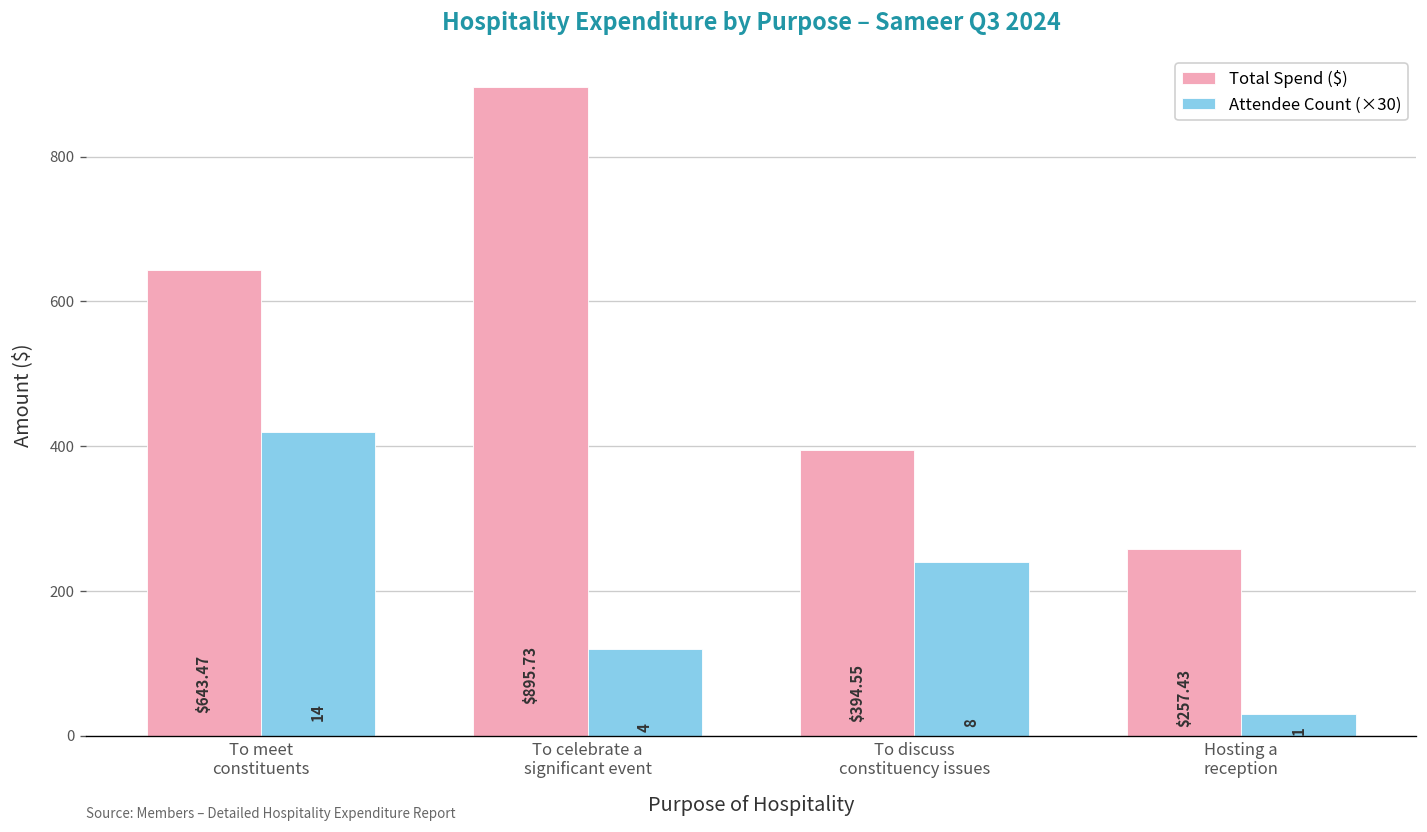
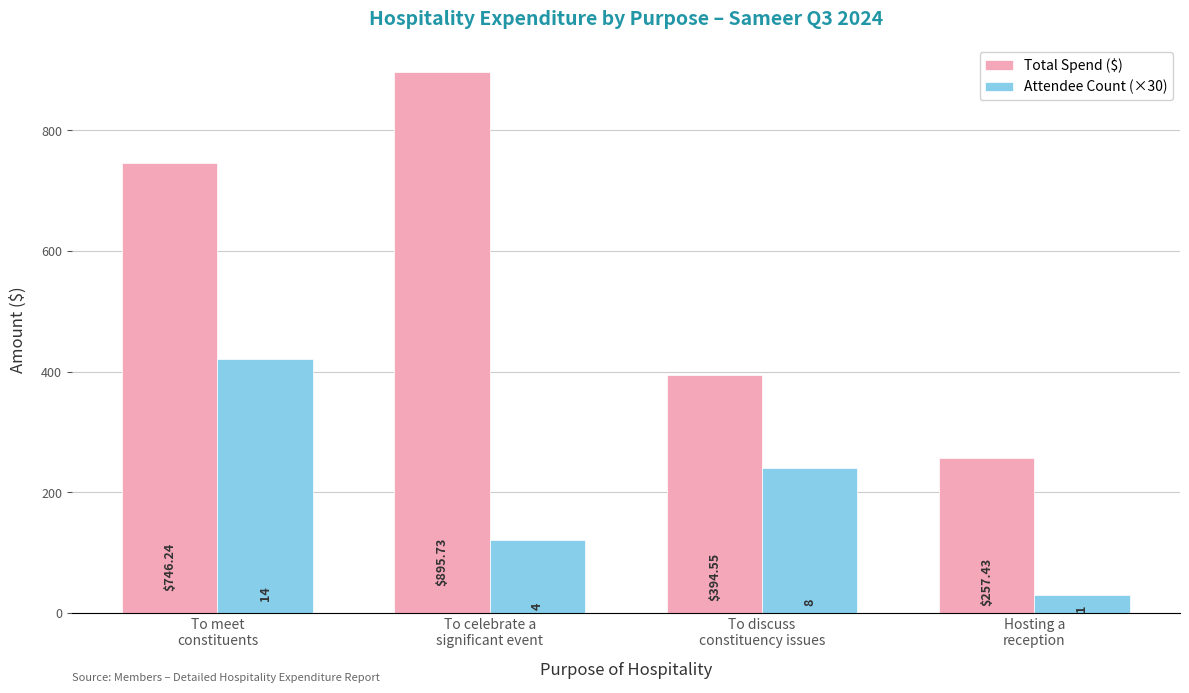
Total Spend ($), To meet constituents: $643.47 -> $746.24
